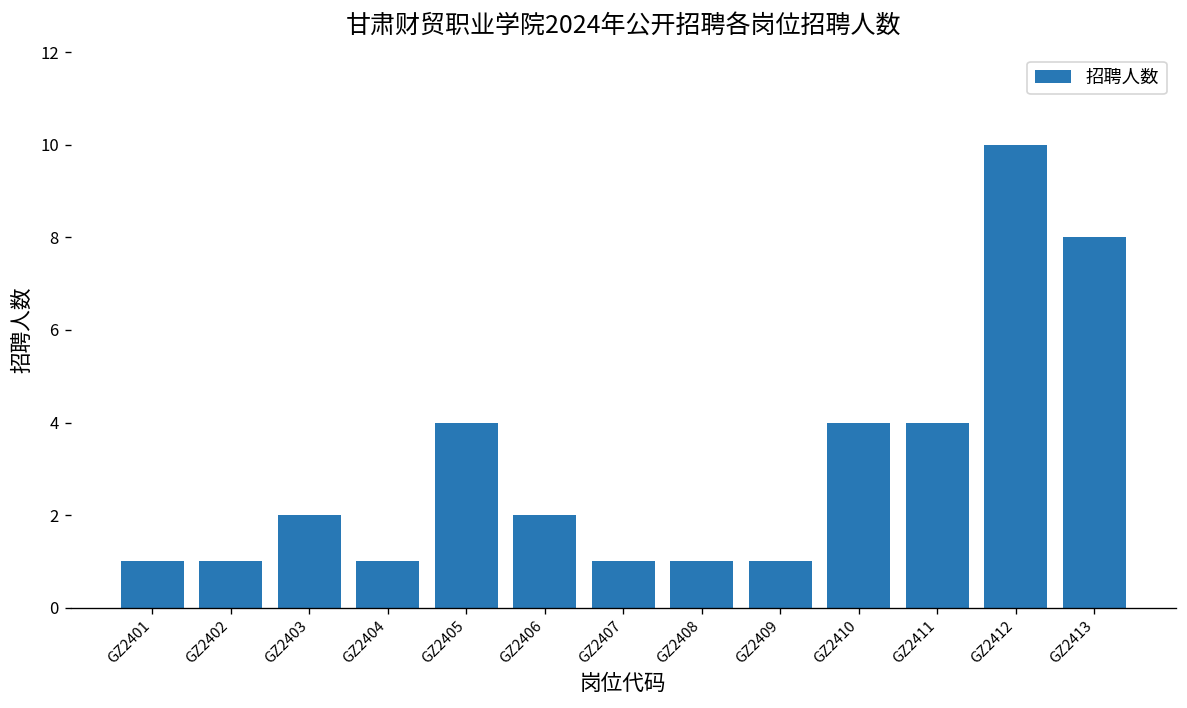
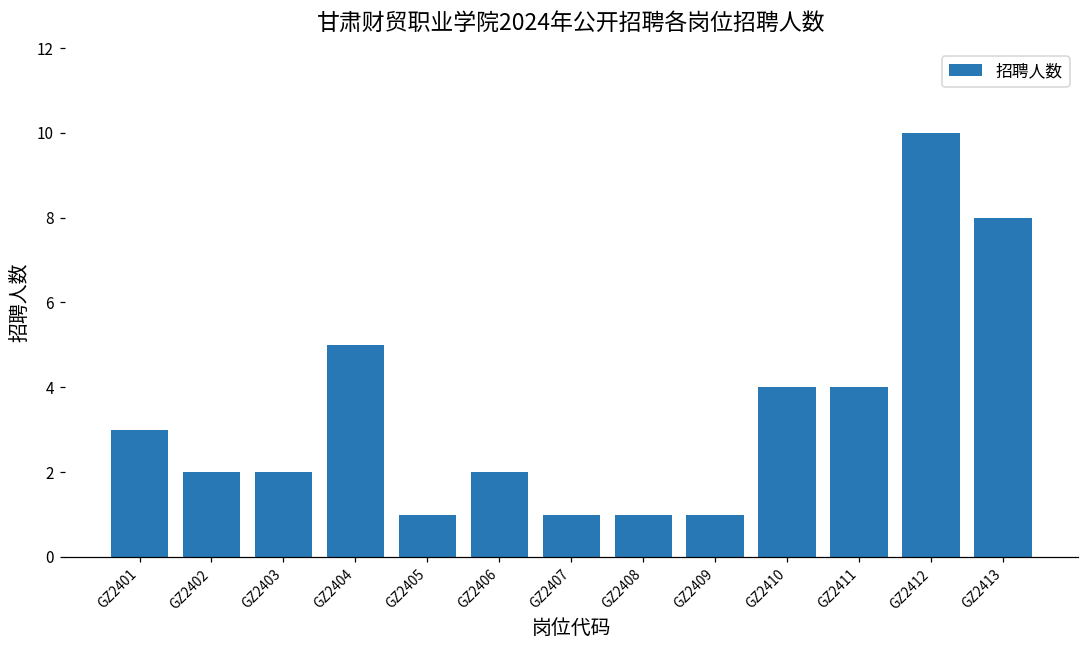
GZ2401: 1 -> 3
GZ2402: 1 -> 2
GZ2404: 1 -> 5
GZ2405: 4 -> 1
